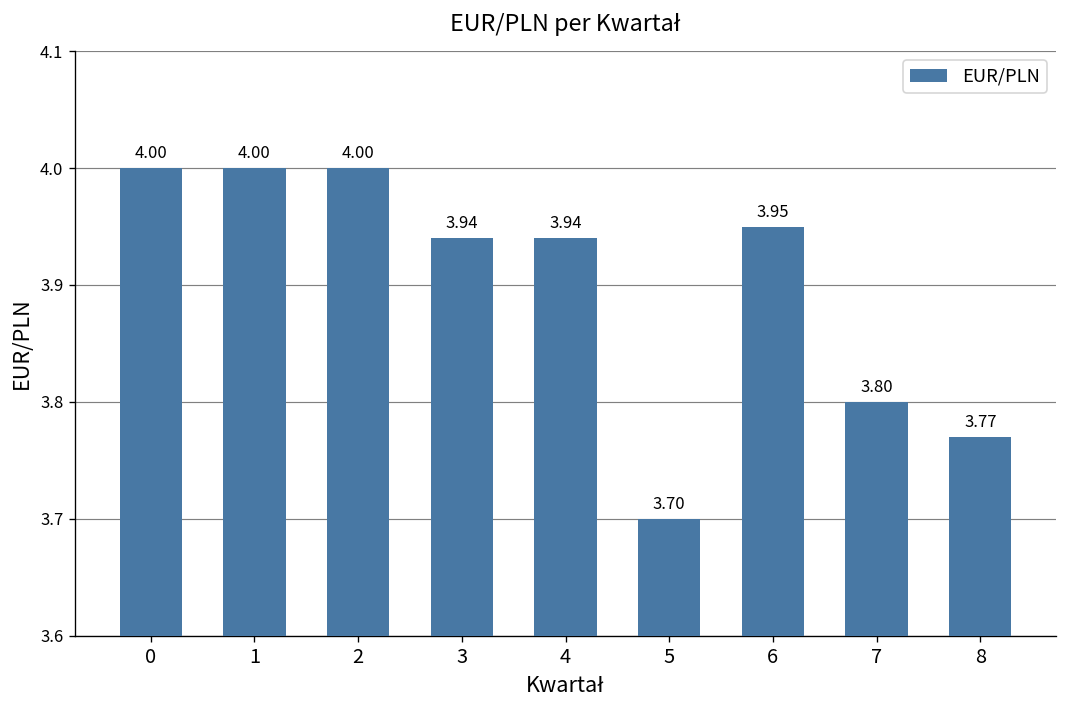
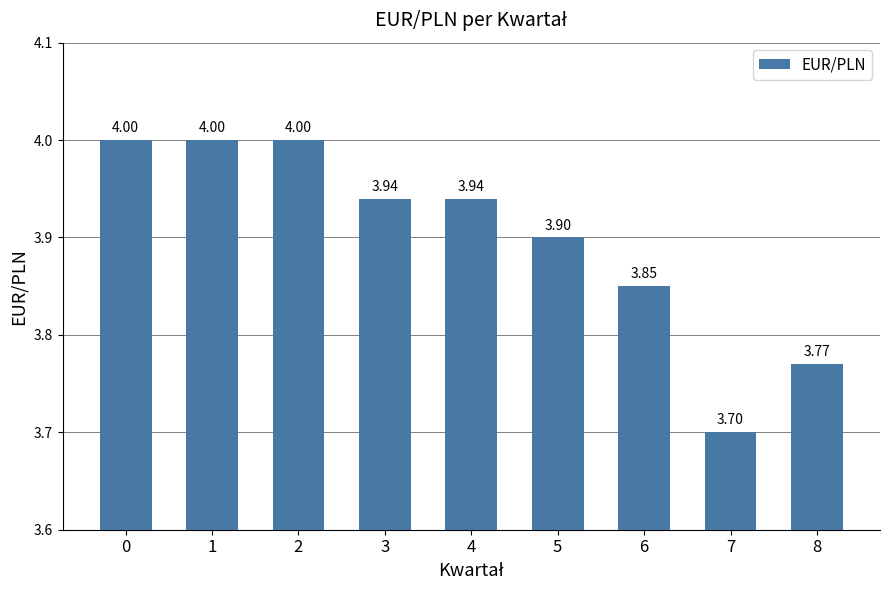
5: 3.70 -> 3.90
6: 3.95 -> 3.85
7: 3.80 -> 3.70
